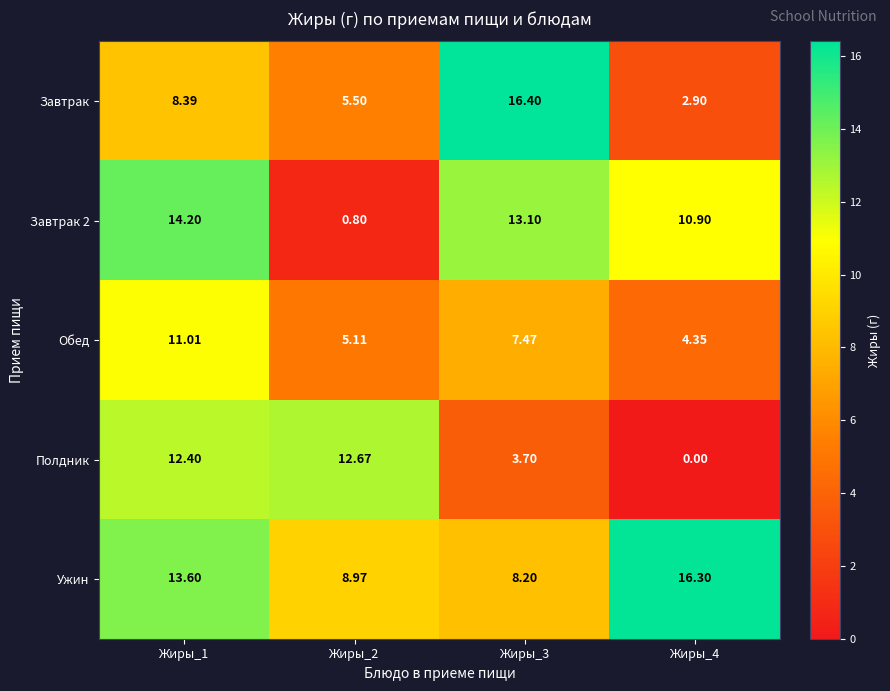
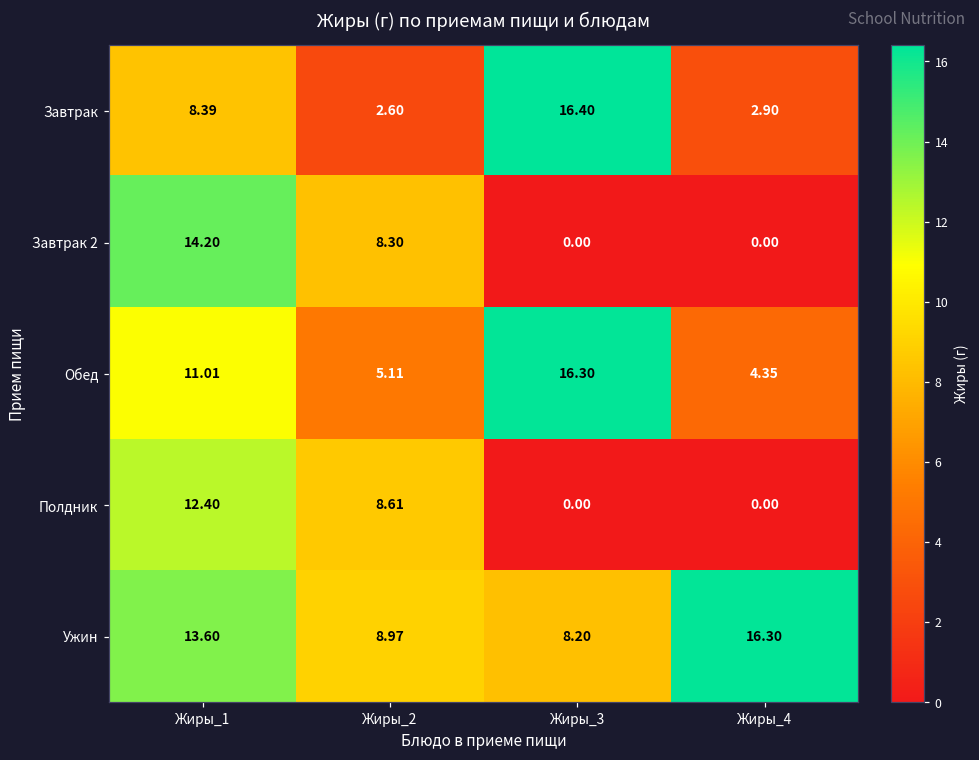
Завтрак, Жиры_2: 5.50 -> 2.60
Завтрак 2, Жиры_2: 0.80 -> 8.30
Завтрак 2, Жиры_3: 13.10 -> 0.00
Завтрак 2, Жиры_4: 10.90 -> 0.00
Обед, Жиры_3: 7.47 -> 16.30
Полдник, Жиры_2: 12.67 -> 8.61
Полдник, Жиры_3: 3.70 -> 0.00
